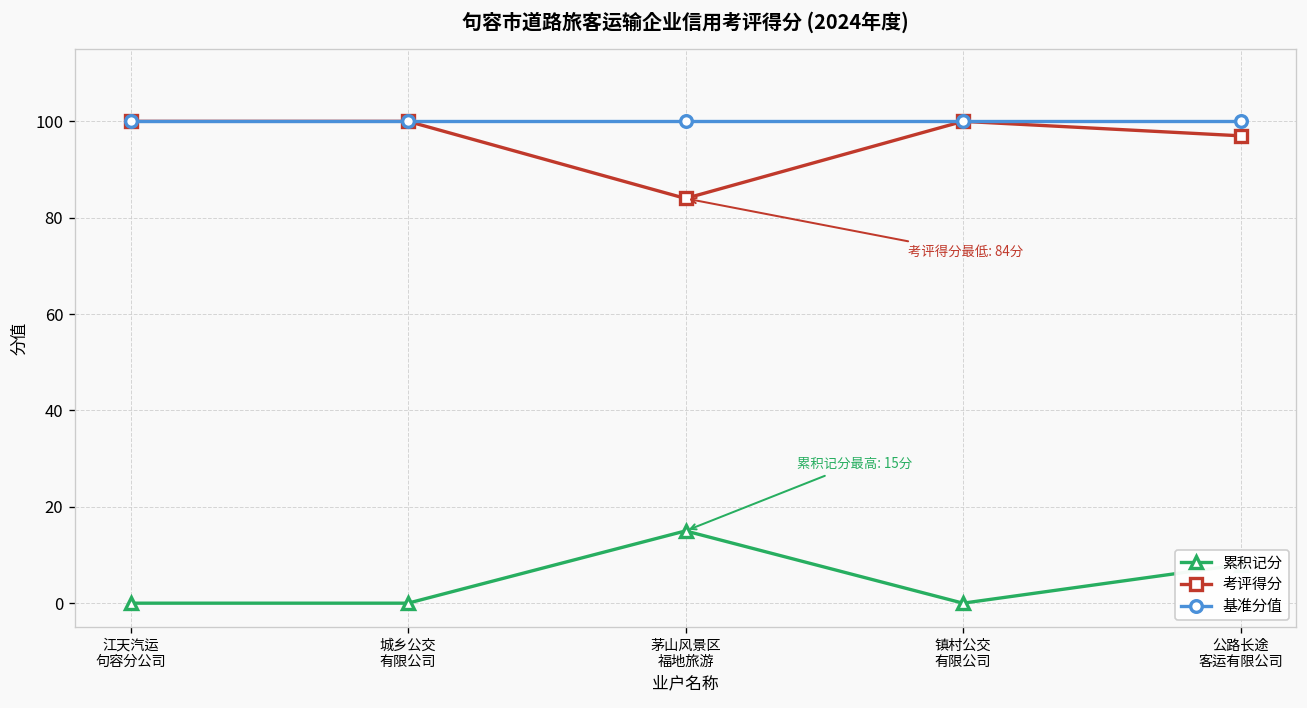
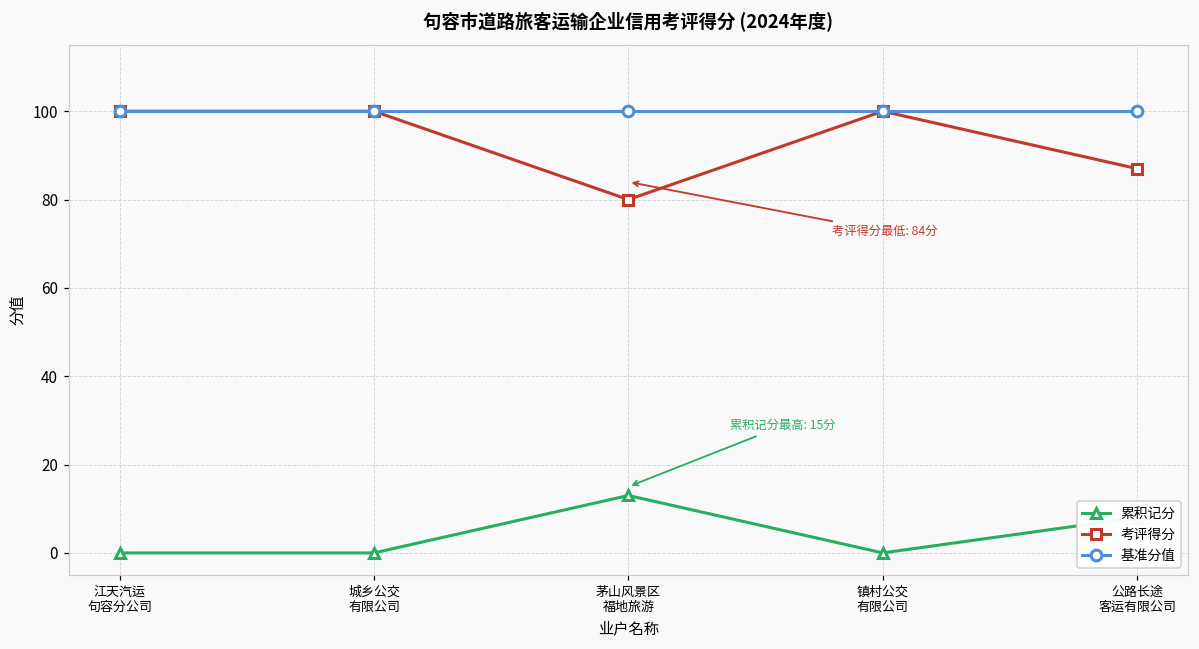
累积记分, 茅山风景区 福地旅游: 15 -> 13
考评得分, 茅山风景区 福地旅游: 84 -> 80
考评得分, 公路长途 客运有限公司: 97 -> 87
